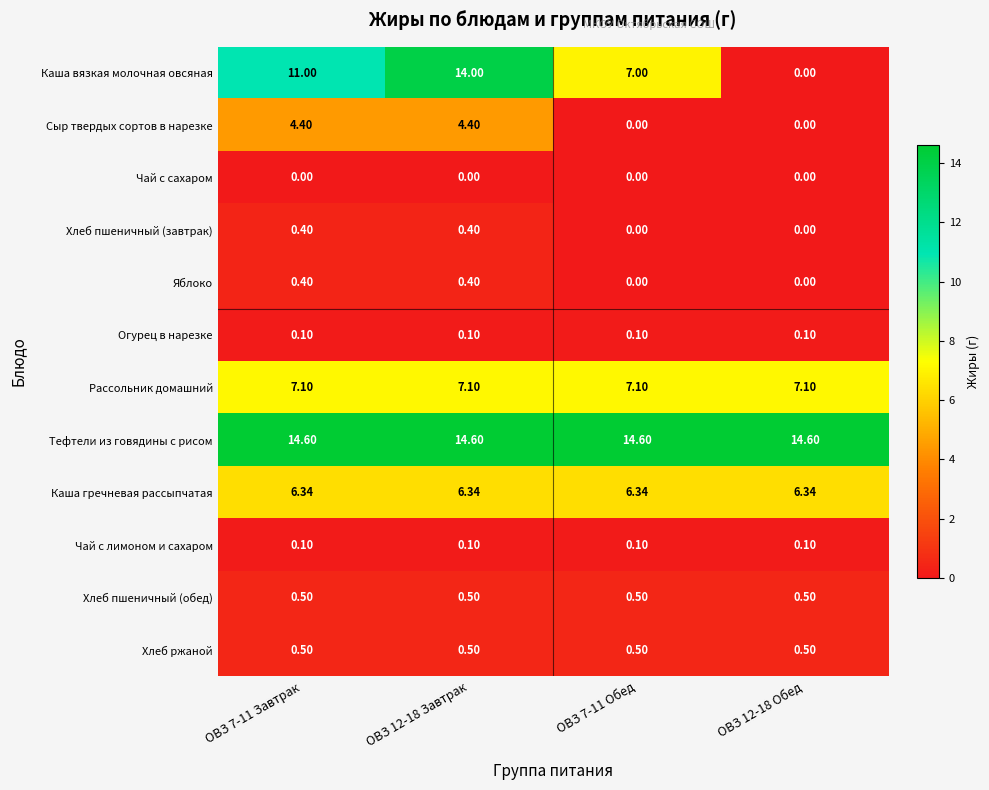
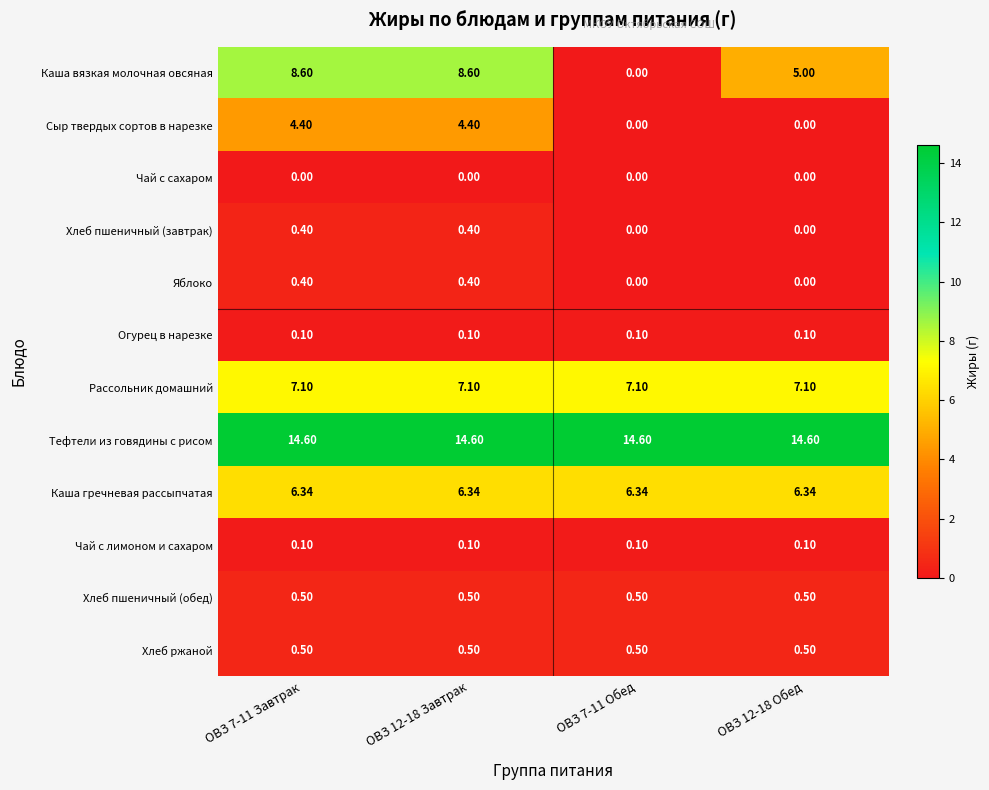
Каша вязкая молочная овсяная, ОВЗ 7-11 Завтрак: 11.00 -> 8.60
Каша вязкая молочная овсяная, ОВЗ 12-18 Завтрак: 14.00 -> 8.60
Каша вязкая молочная овсяная, ОВЗ 7-11 Обед: 7.00 -> 0.00
Каша вязкая молочная овсяная, ОВЗ 12-18 Обед: 0.00 -> 5.00
